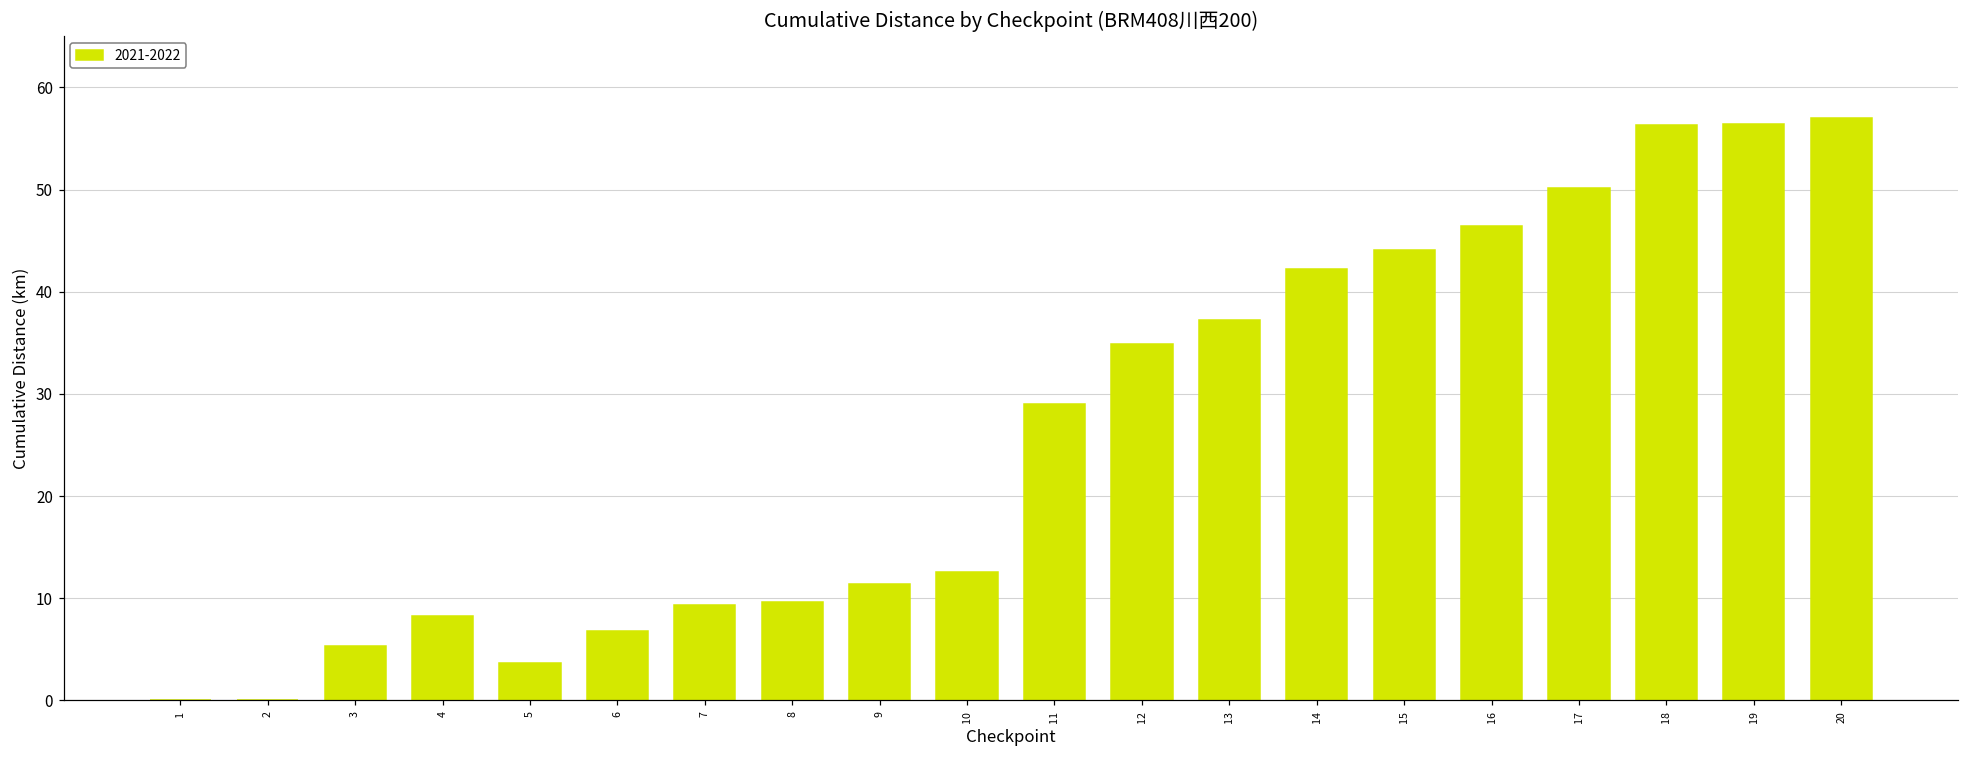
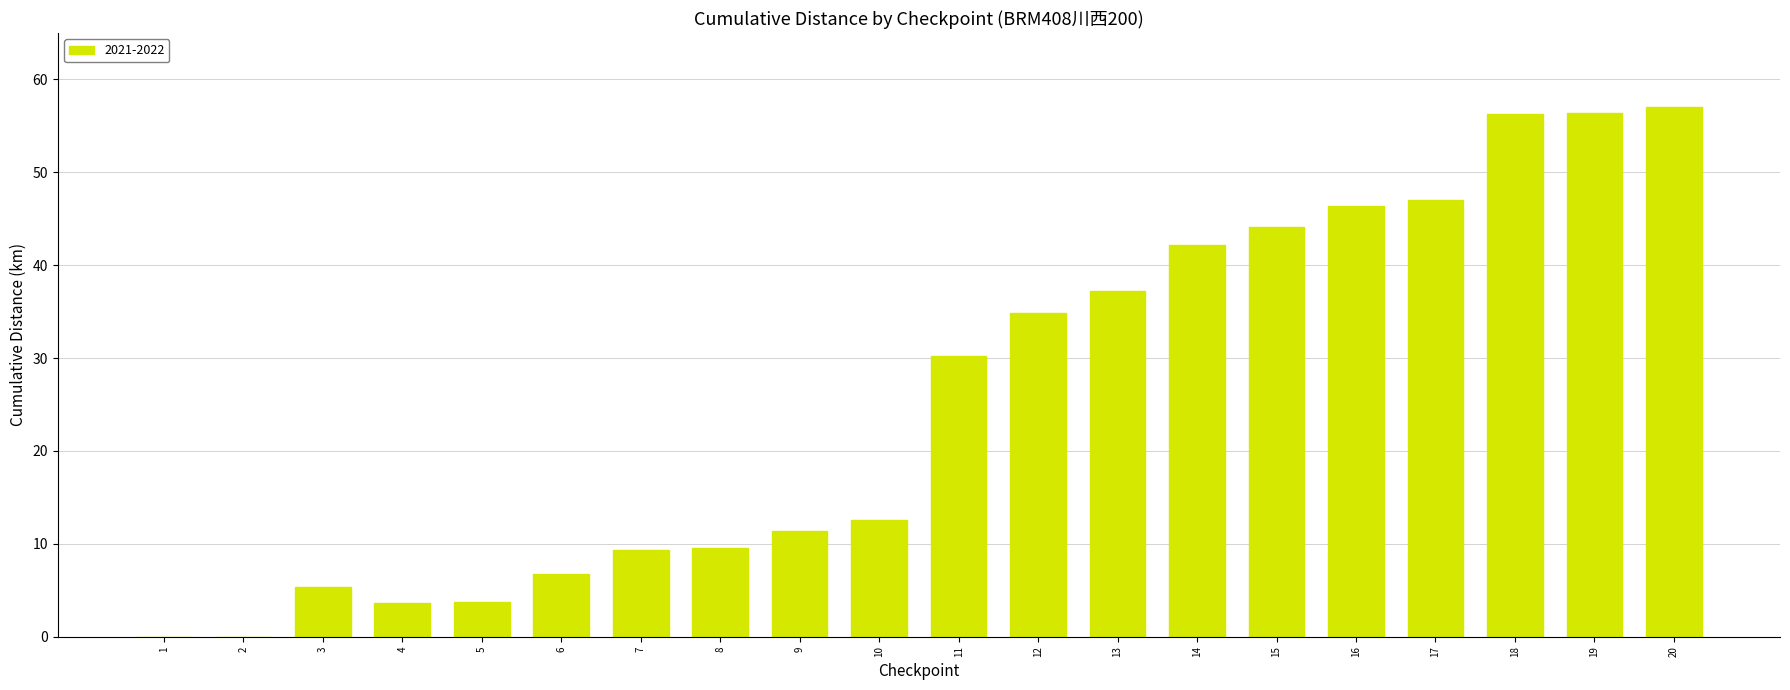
4: 8 -> 4
11: 29 -> 30
17: 50 -> 47
